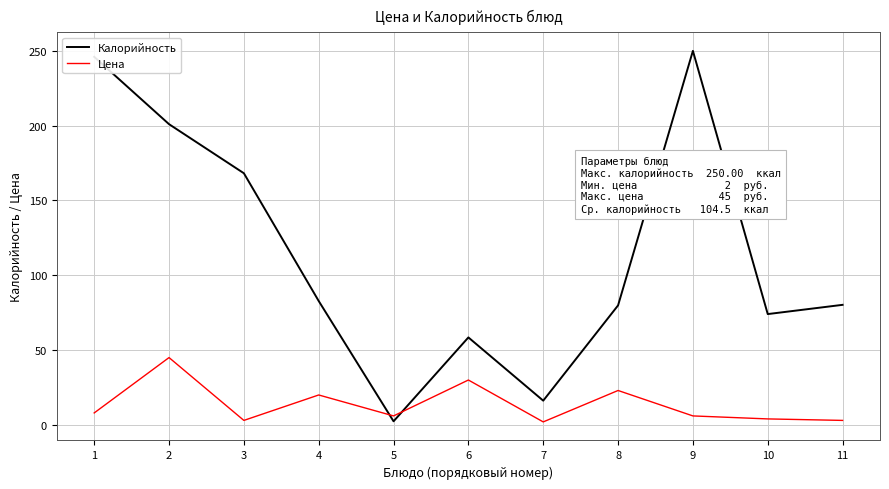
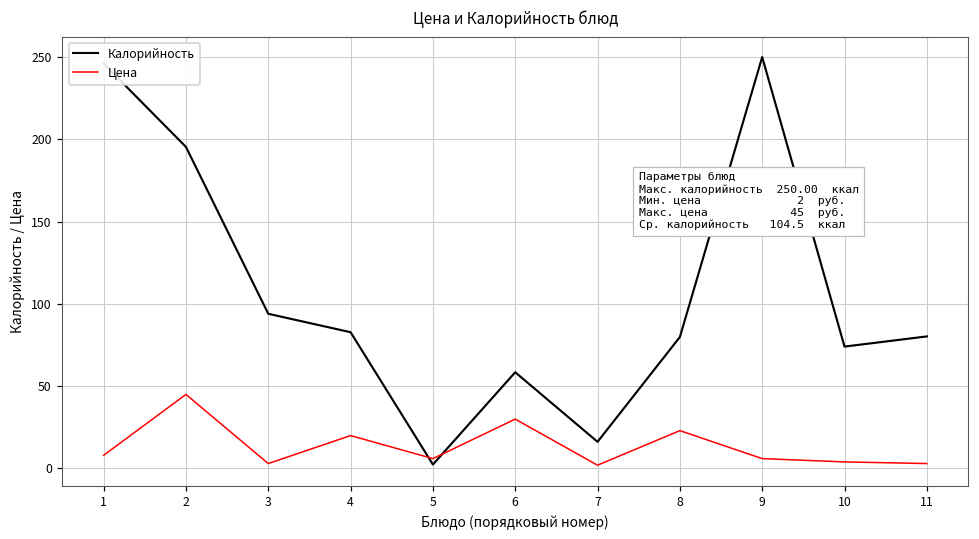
Калорийность, 2: 201 -> 195
Калорийность, 3: 168 -> 94
